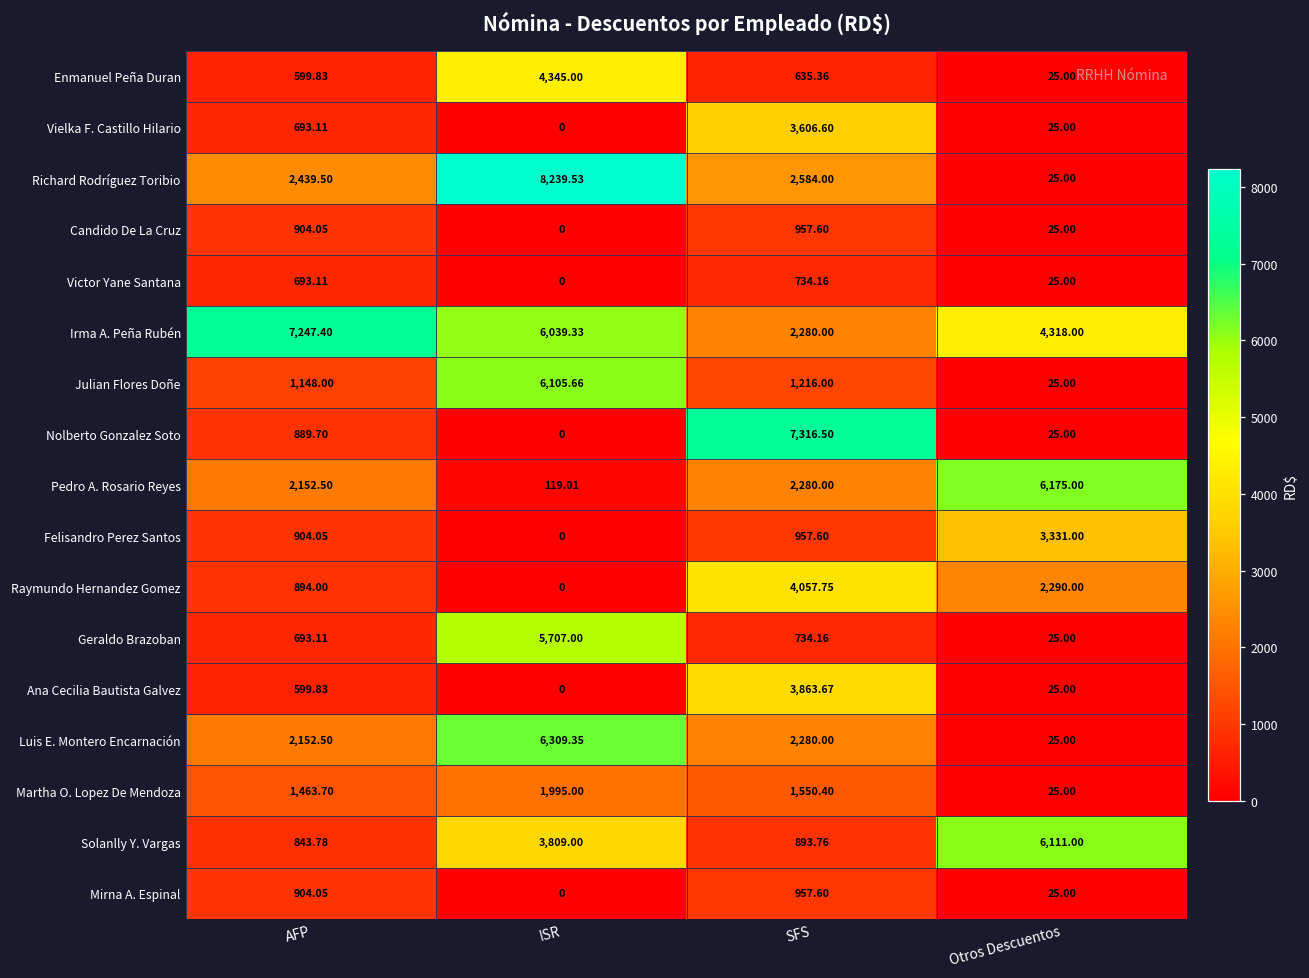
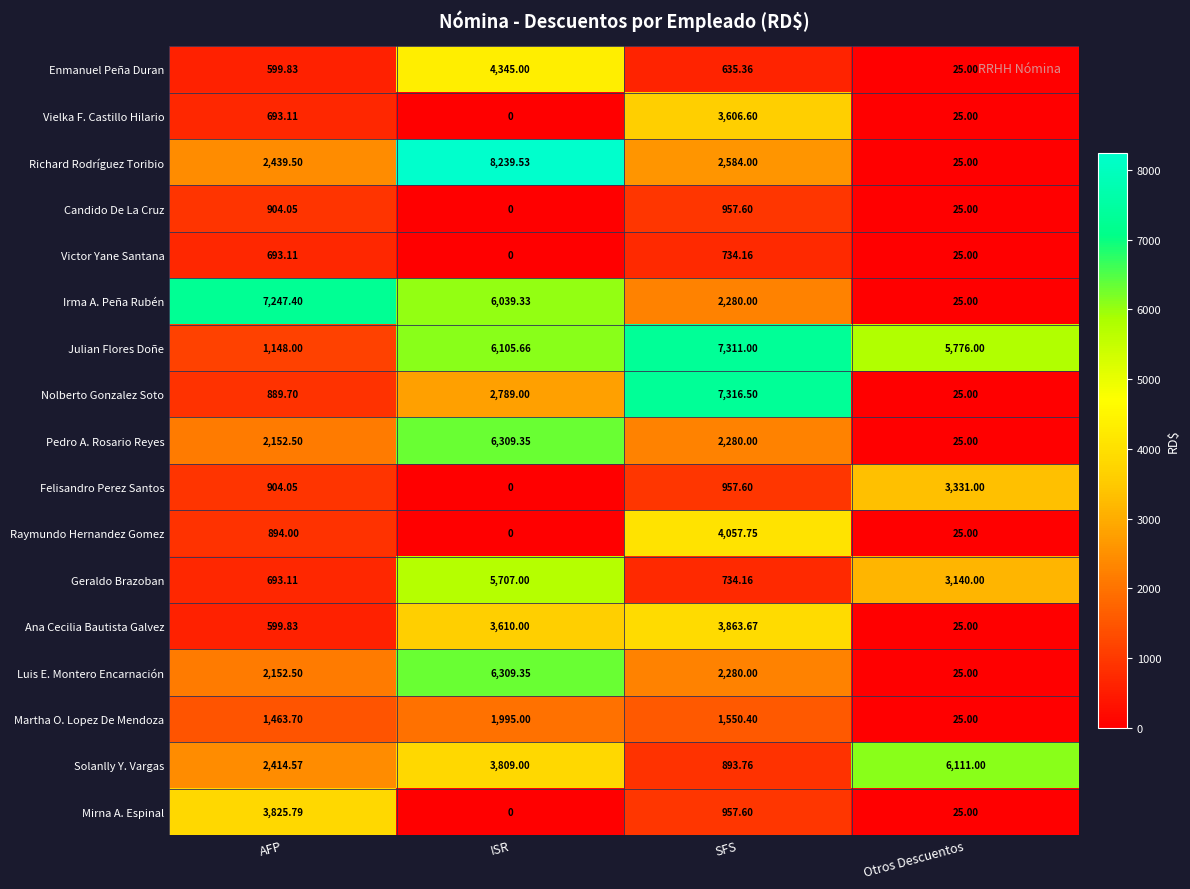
Irma A. Peña Rubén, Otros Descuentos: 4,318.00 -> 25.00
Julian Flores Doñe, SFS: 1,216.00 -> 7,311.00
Julian Flores Doñe, Otros Descuentos: 25.00 -> 5,776.00
Nolberto Gonzalez Soto, ISR: 0 -> 2,789.00
Pedro A. Rosario Reyes, ISR: 119.01 -> 6,309.35
Pedro A. Rosario Reyes, Otros Descuentos: 6,175.00 -> 25.00
Raymundo Hernandez Gomez, Otros Descuentos: 2,290.00 -> 25.00
Geraldo Brazoban, Otros Descuentos: 25.00 -> 3,140.00
Ana Cecilia Bautista Galvez, ISR: 0 -> 3,610.00
Solanlly Y. Vargas, AFP: 843.78 -> 2,414.57
Mirna A. Espinal, AFP: 904.05 -> 3,825.79
